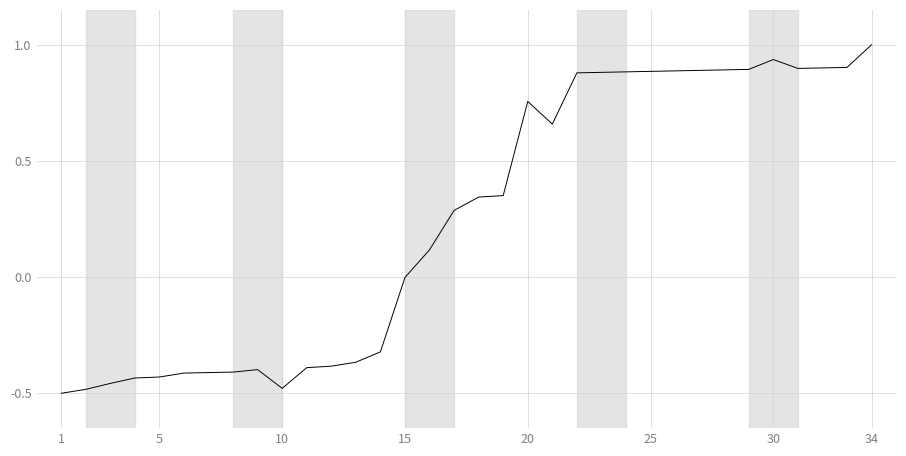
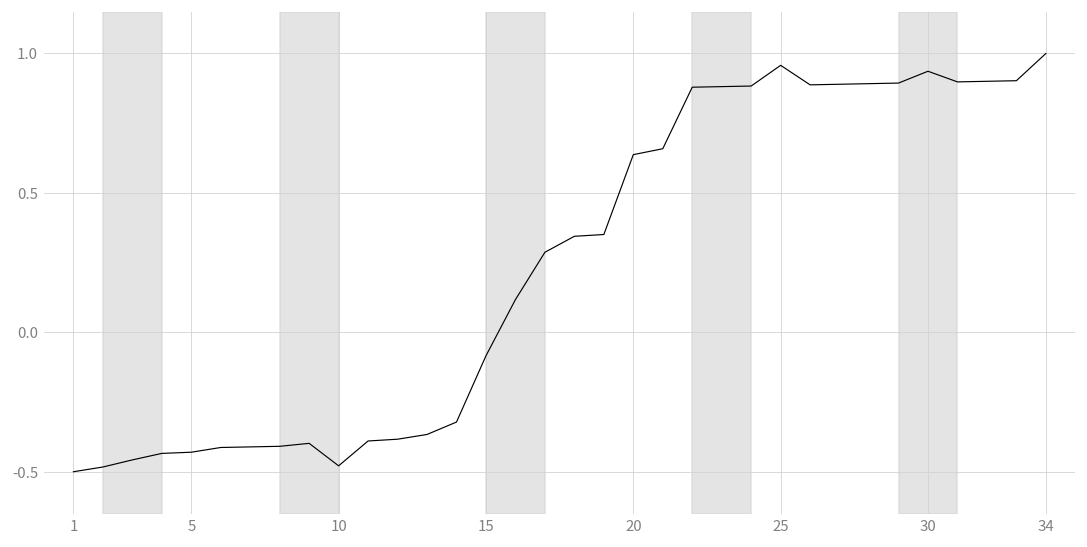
15: 0.00 -> -0.08
20: 0.76 -> 0.64
25: 0.89 -> 0.96
